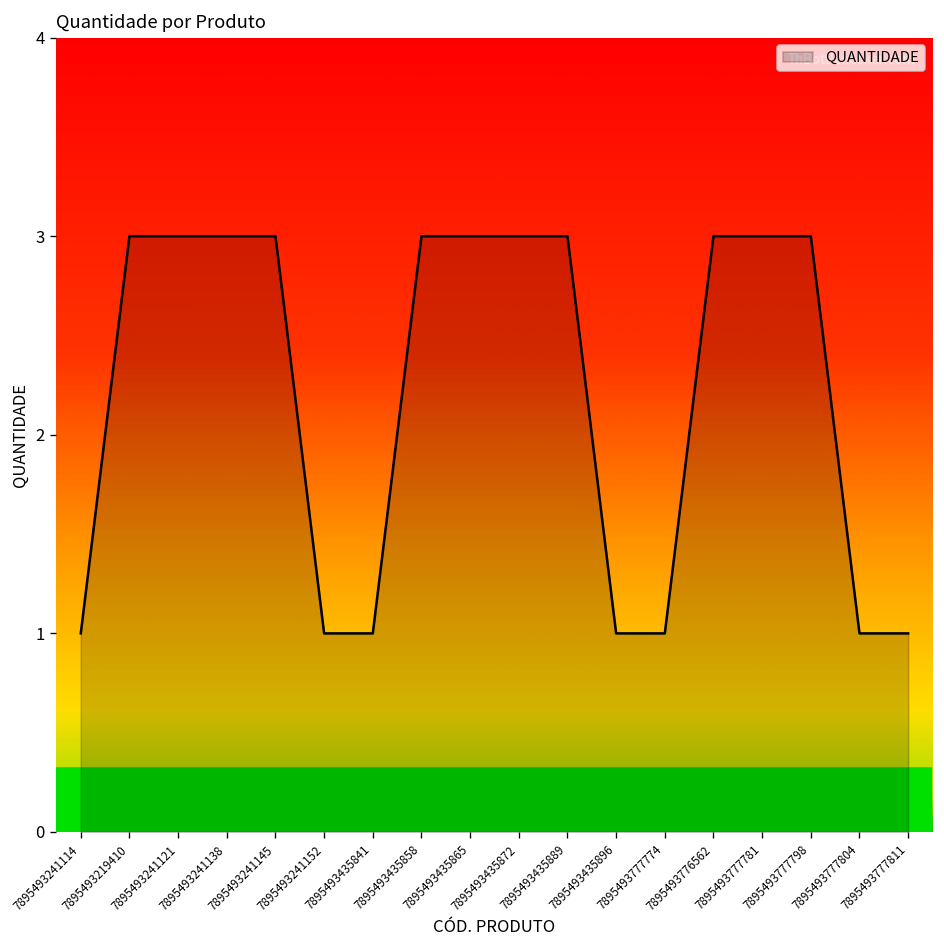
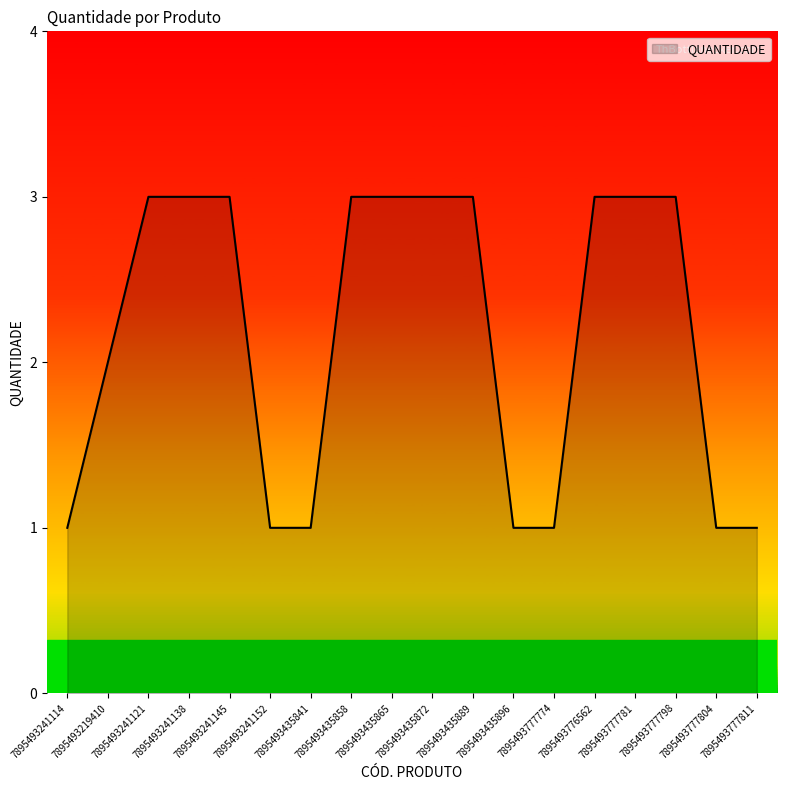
7895493219410: 3 -> 2
